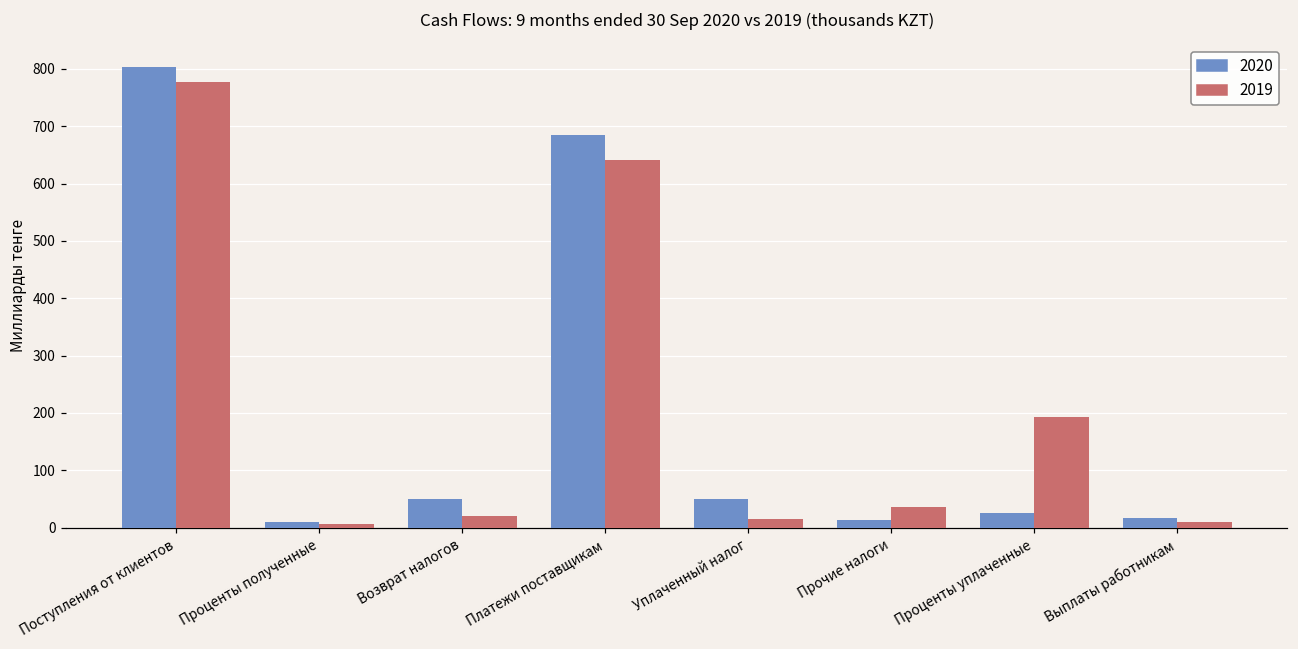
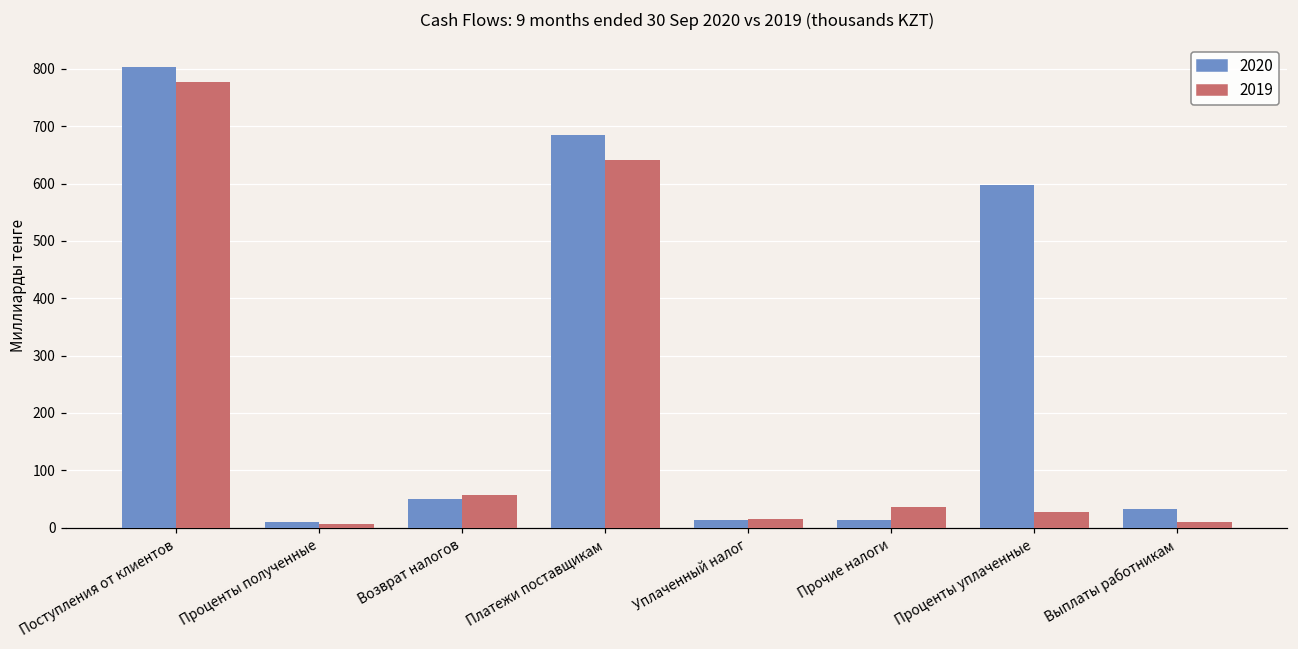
2019, Возврат налогов: 20 -> 60
2020, Уплаченный налог: 50 -> 10
2020, Проценты уплаченные: 30 -> 600
2019, Проценты уплаченные: 190 -> 30
2020, Выплаты работникам: 20 -> 30
